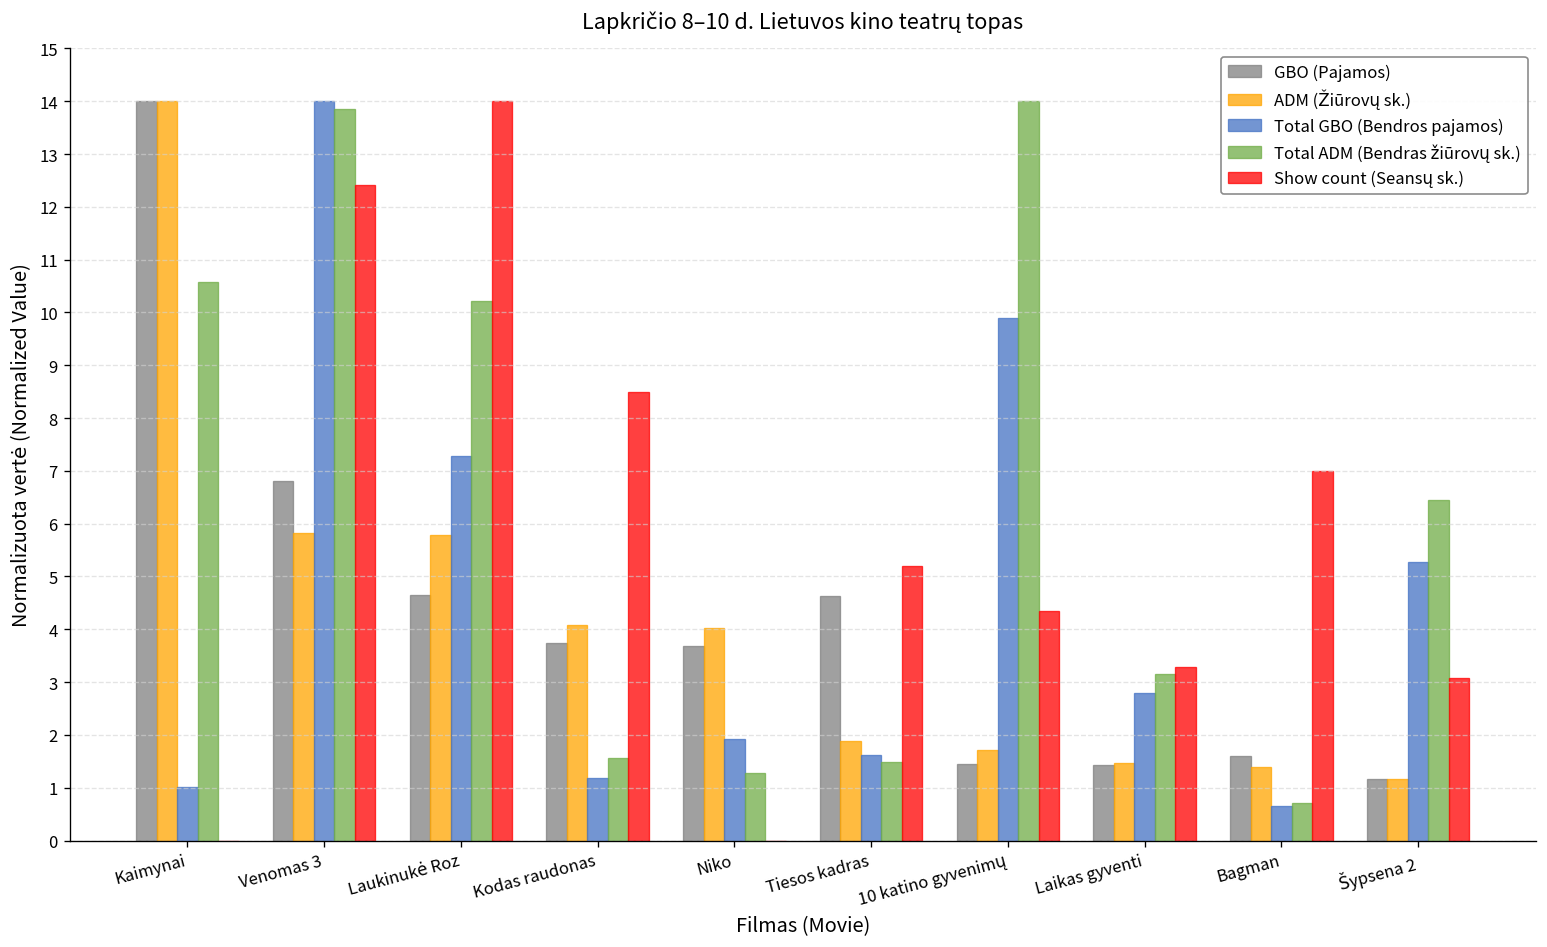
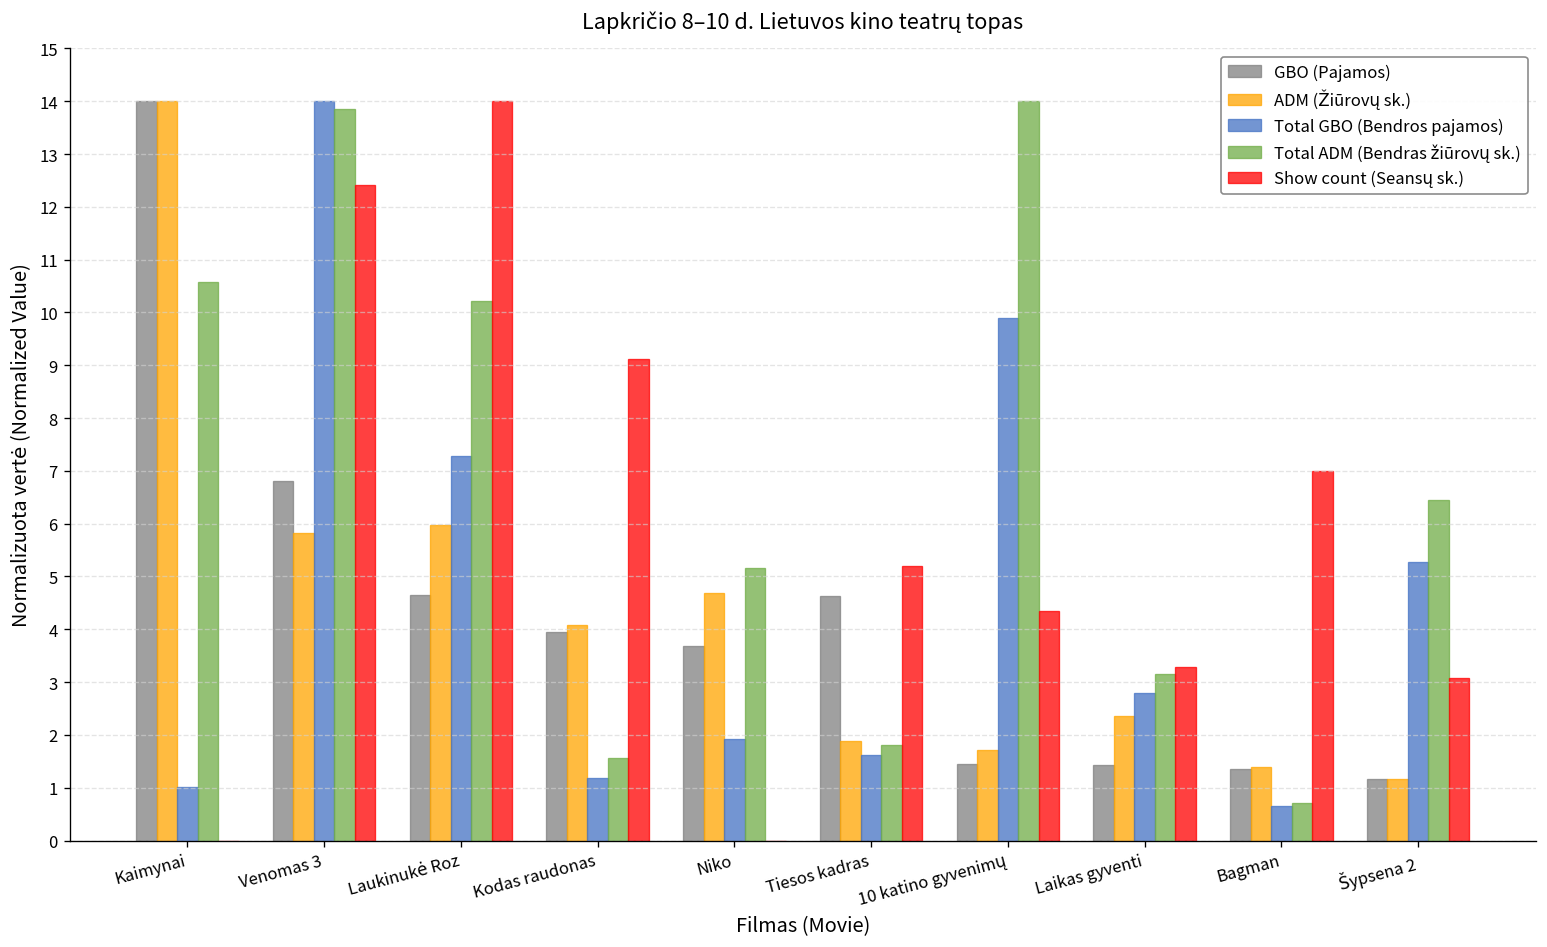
ADM (Žiūrovų sk.), Laukinukė Roz: 5.8 -> 6.0
GBO (Pajamos), Kodas raudonas: 3.7 -> 3.9
Show count (Seansų sk.), Kodas raudonas: 8.5 -> 9.1
ADM (Žiūrovų sk.), Niko: 4.0 -> 4.7
Total ADM (Bendras žiūrovų sk.), Niko: 1.3 -> 5.2
Total ADM (Bendras žiūrovų sk.), Tiesos kadras: 1.5 -> 1.8
ADM (Žiūrovų sk.), Laikas gyventi: 1.5 -> 2.4
GBO (Pajamos), Bagman: 1.6 -> 1.4
